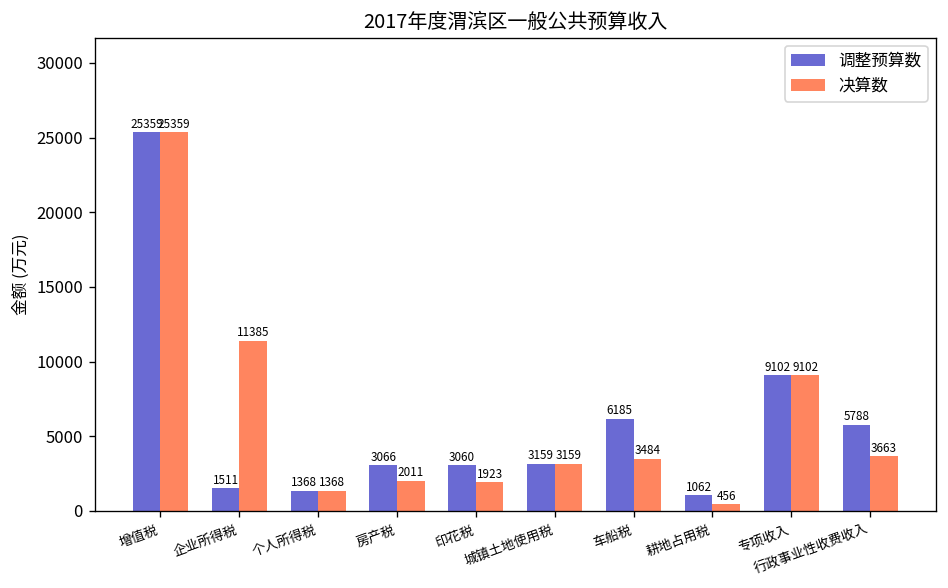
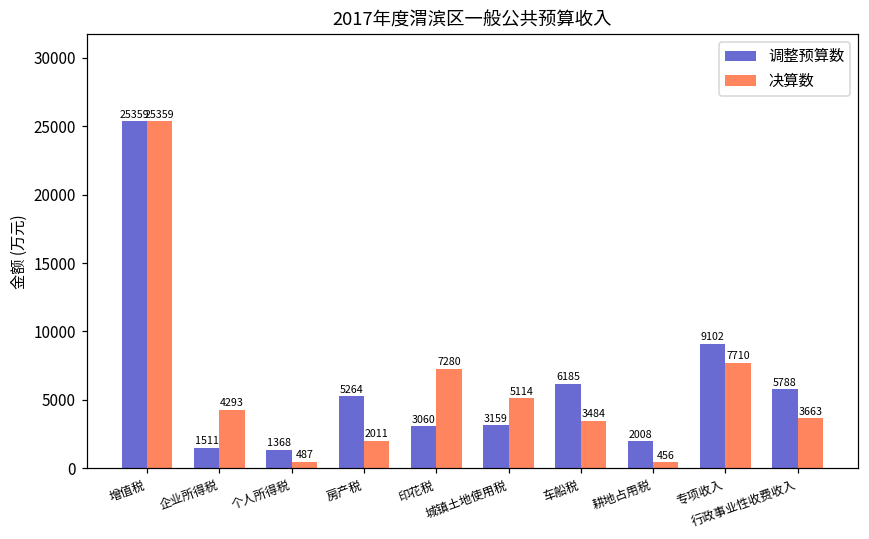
决算数, 企业所得税: 11385 -> 4293
决算数, 个人所得税: 1368 -> 487
调整预算数, 房产税: 3066 -> 5264
决算数, 印花税: 1923 -> 7280
决算数, 城镇土地使用税: 3159 -> 5114
调整预算数, 耕地占用税: 1062 -> 2008
决算数, 专项收入: 9102 -> 7710
